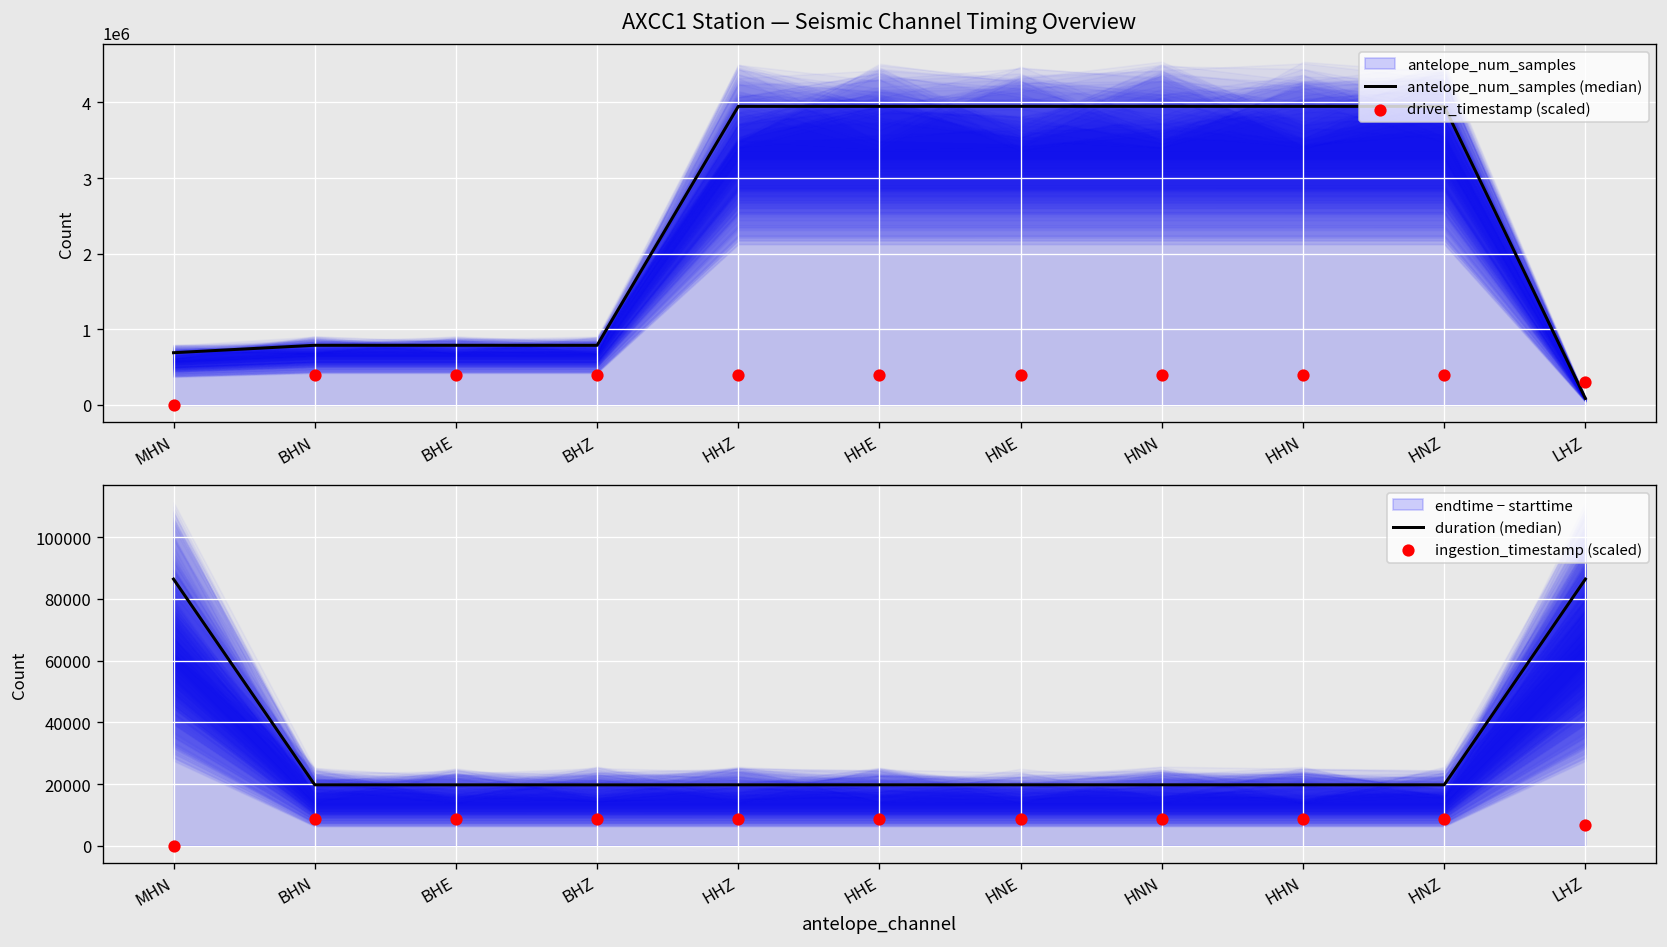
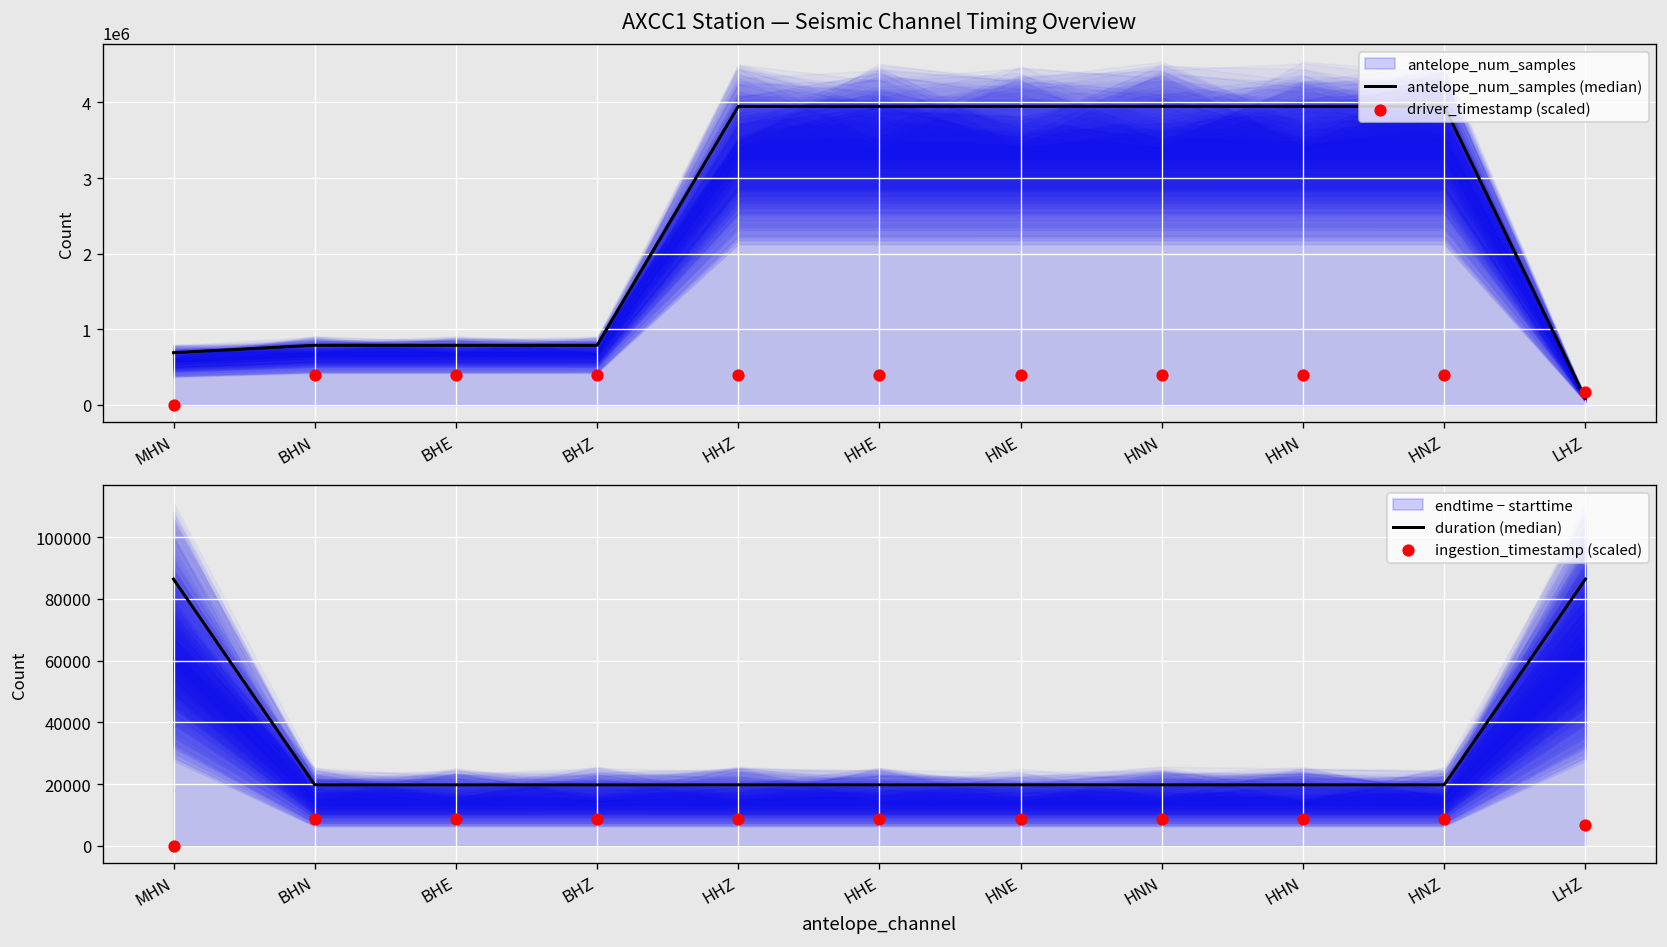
AXCC1 Station — Seismic Channel Timing Overview, driver_timestamp (scaled), LHZ: 300000 -> 200000
